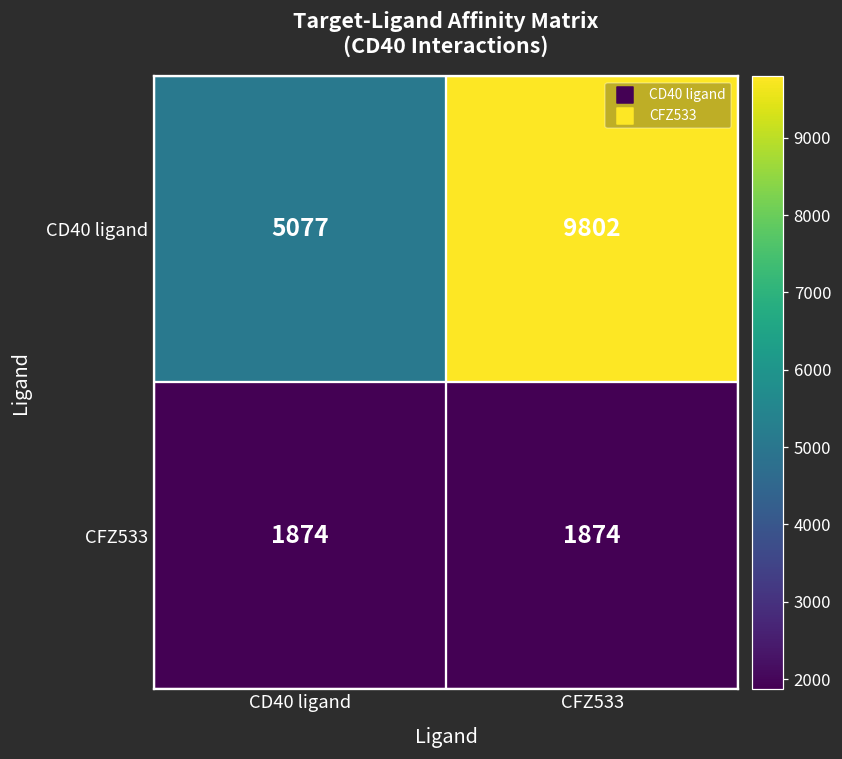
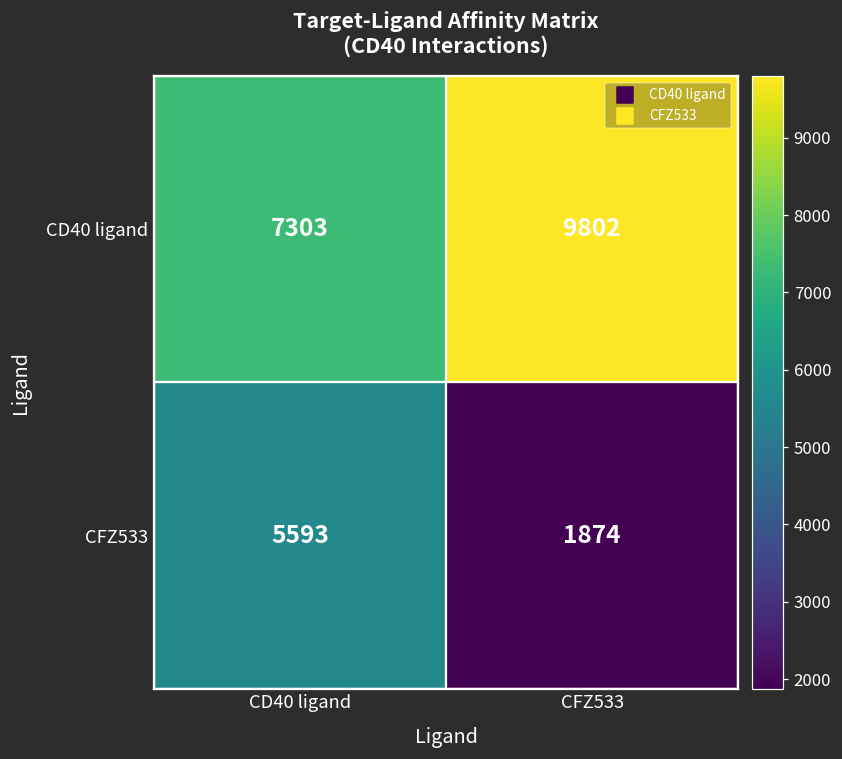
CD40 ligand, CD40 ligand: 5077 -> 7303
CFZ533, CD40 ligand: 1874 -> 5593
